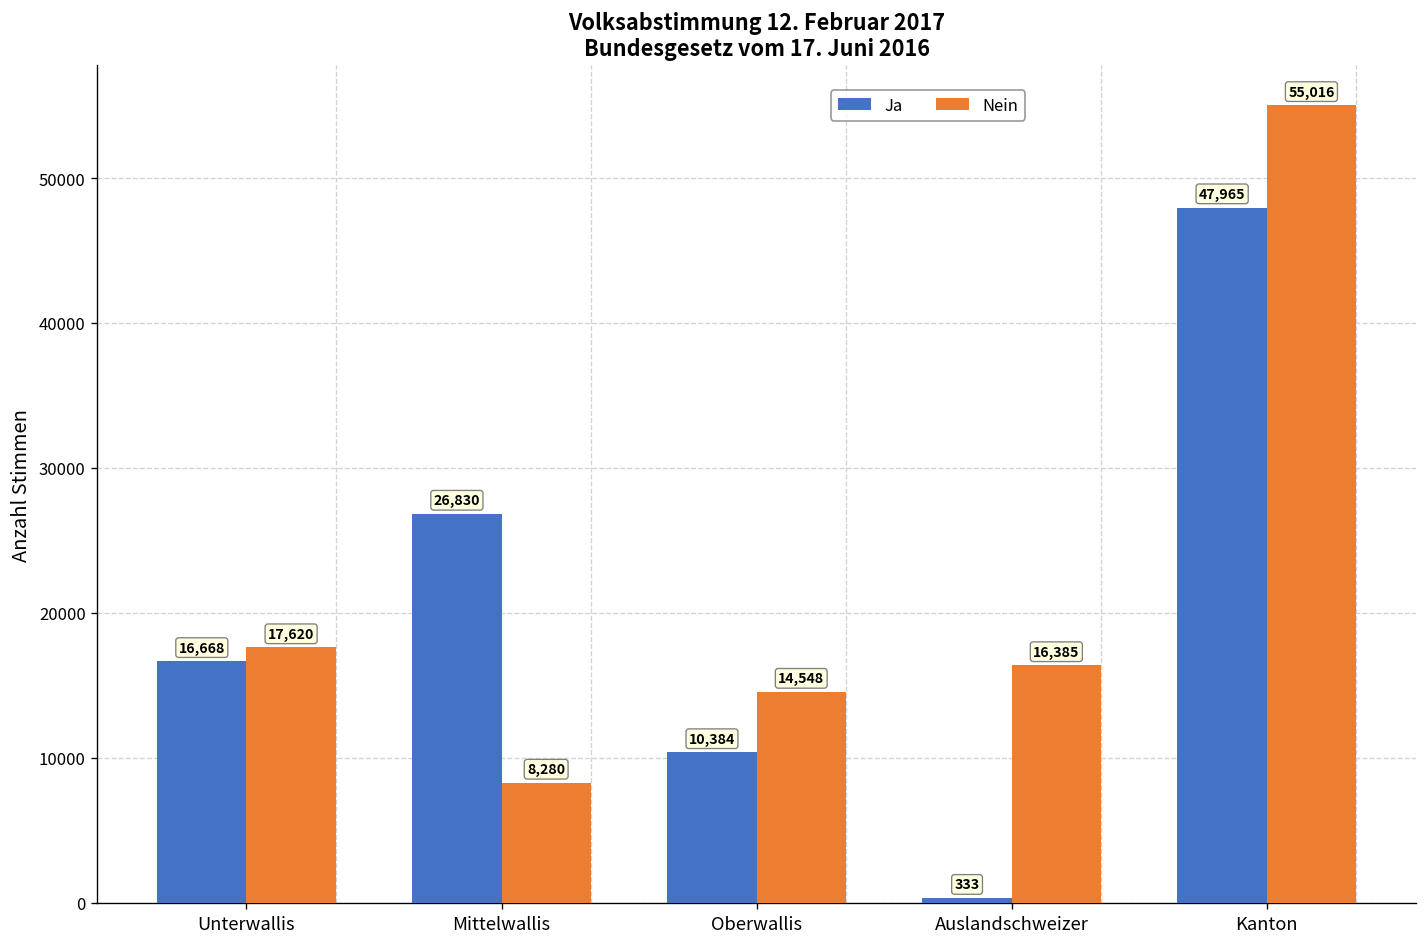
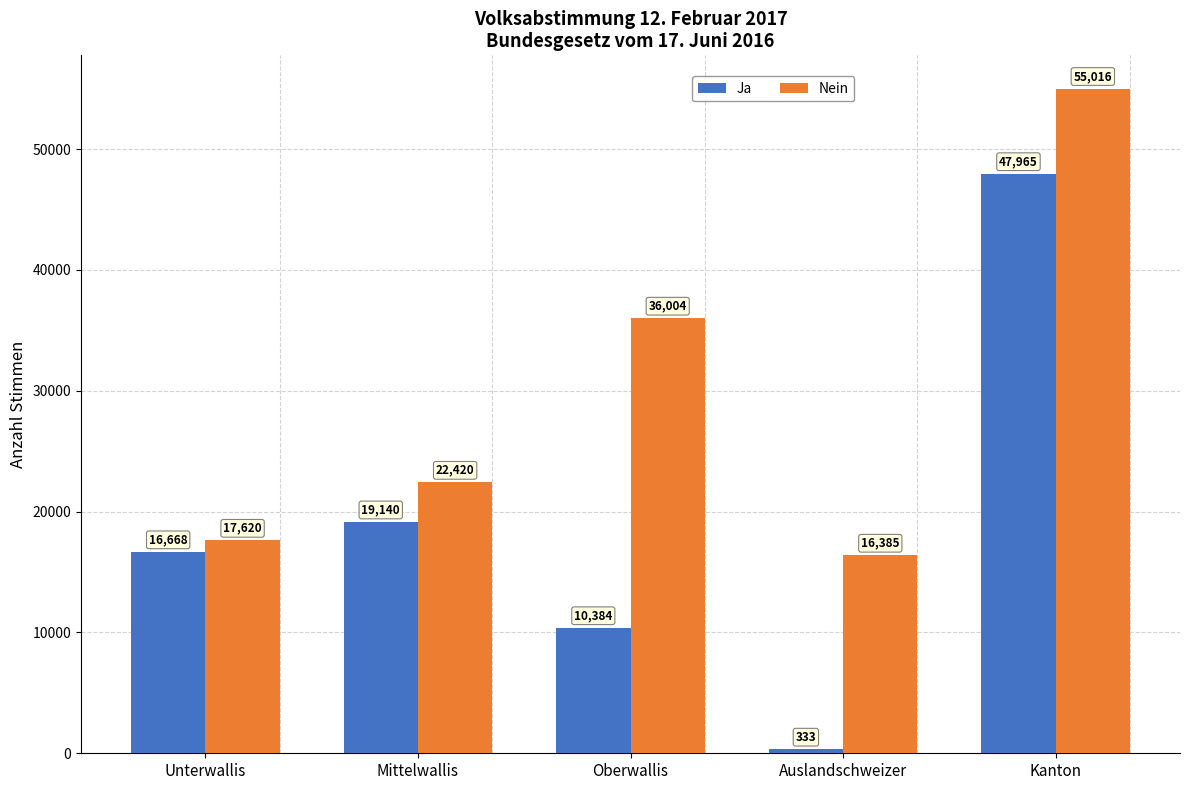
Ja, Mittelwallis: 26,830 -> 19,140
Nein, Mittelwallis: 8,280 -> 22,420
Nein, Oberwallis: 14,548 -> 36,004
